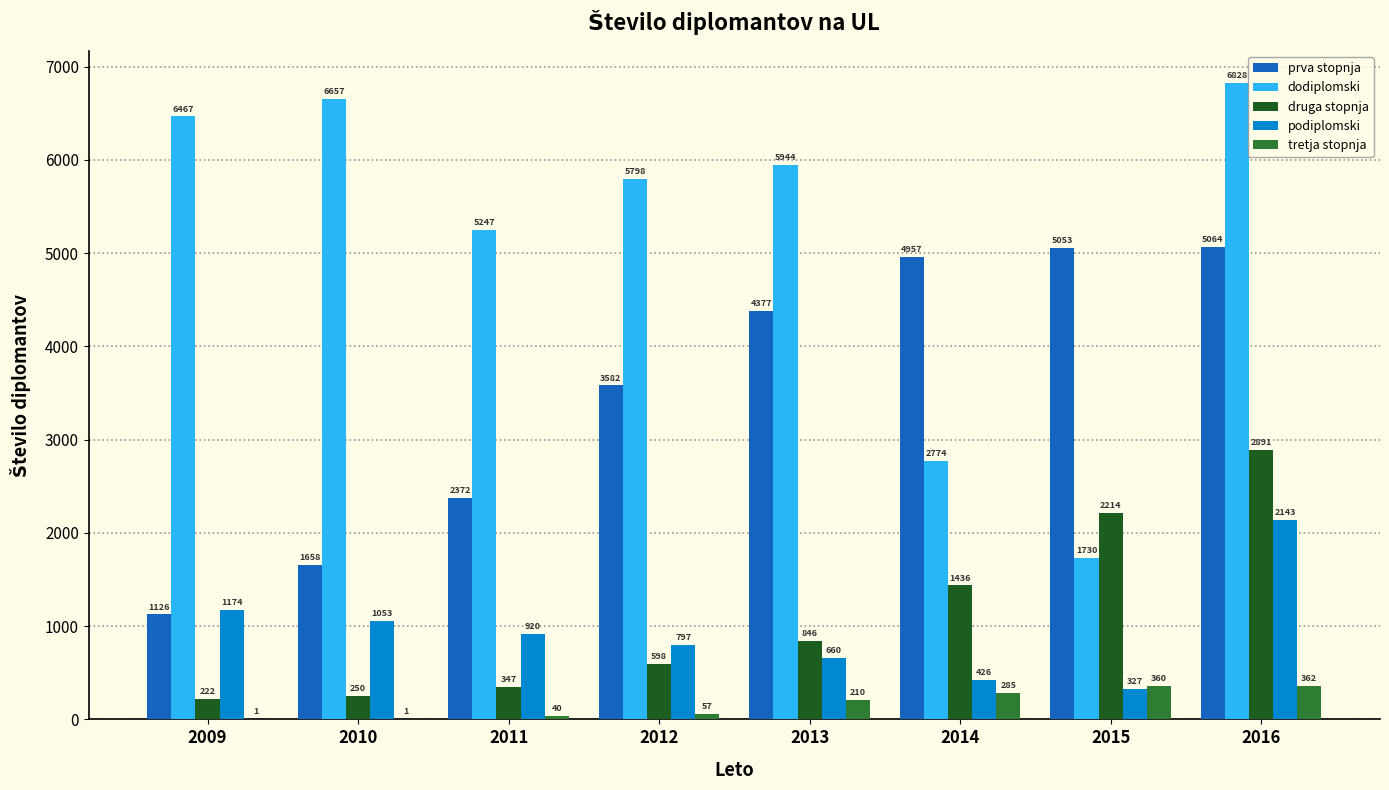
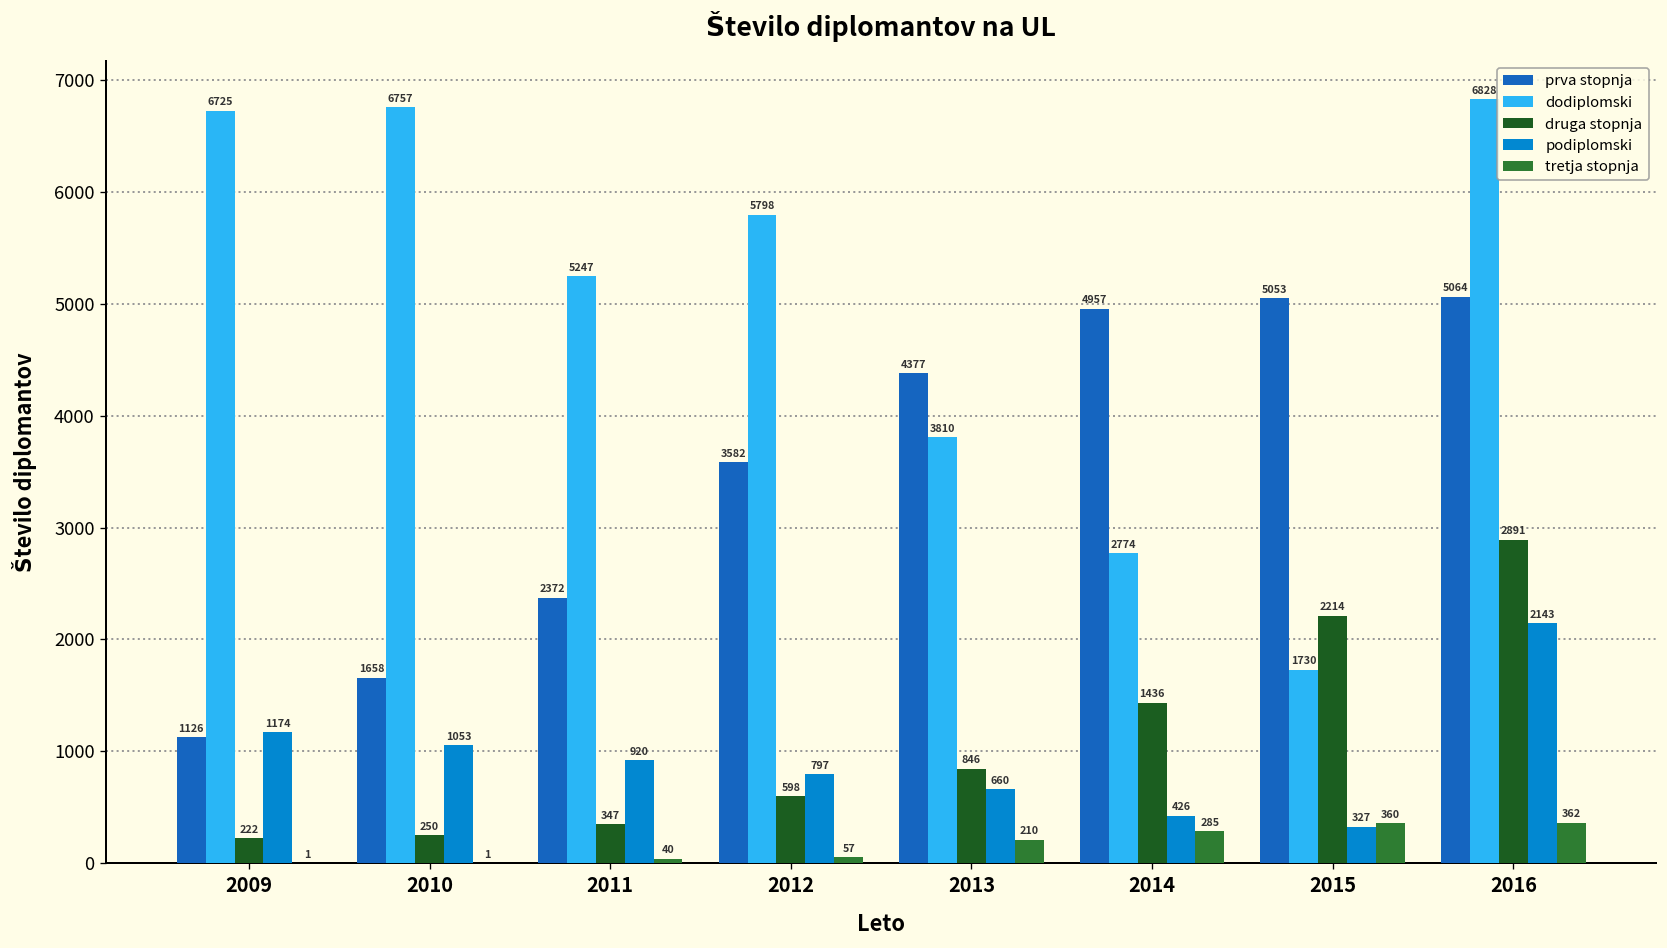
dodiplomski, 2009: 6467 -> 6725
dodiplomski, 2010: 6657 -> 6757
dodiplomski, 2013: 5944 -> 3810
